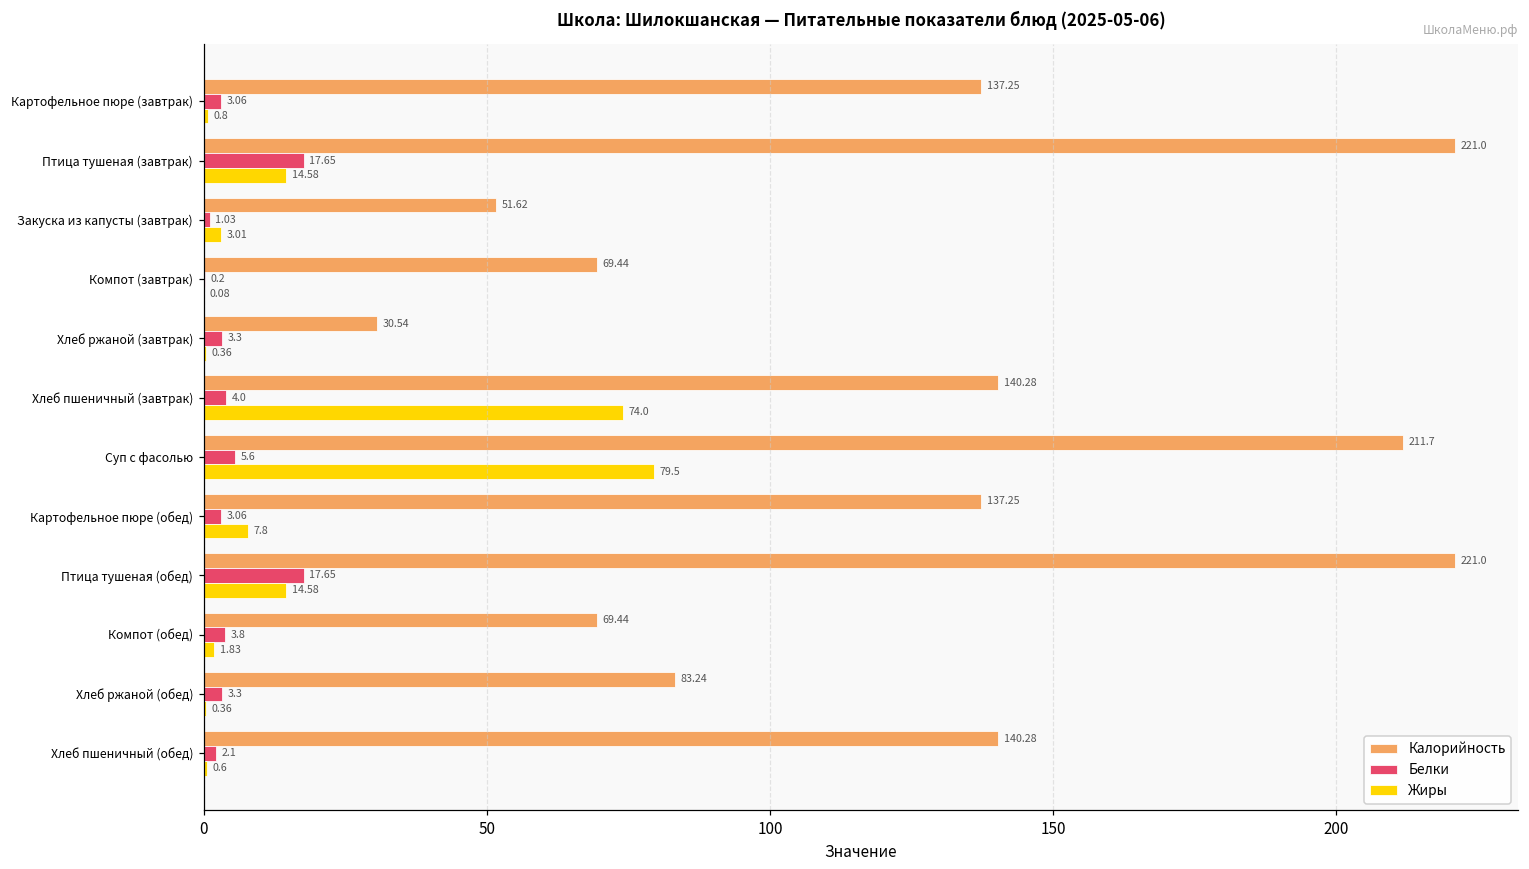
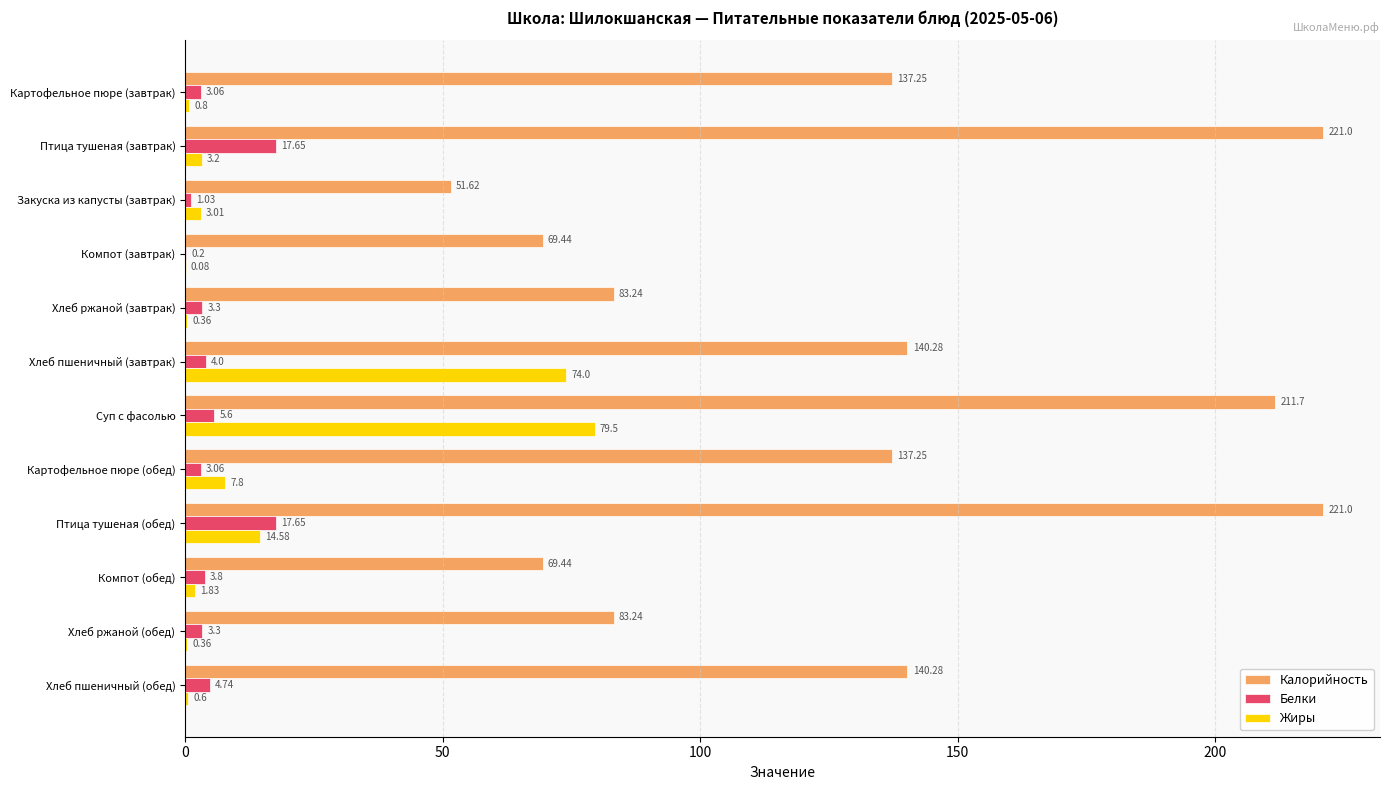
Жиры, Птица тушеная (завтрак): 14.58 -> 3.2
Калорийность, Хлеб ржаной (завтрак): 30.54 -> 83.24
Белки, Хлеб пшеничный (обед): 2.1 -> 4.74
